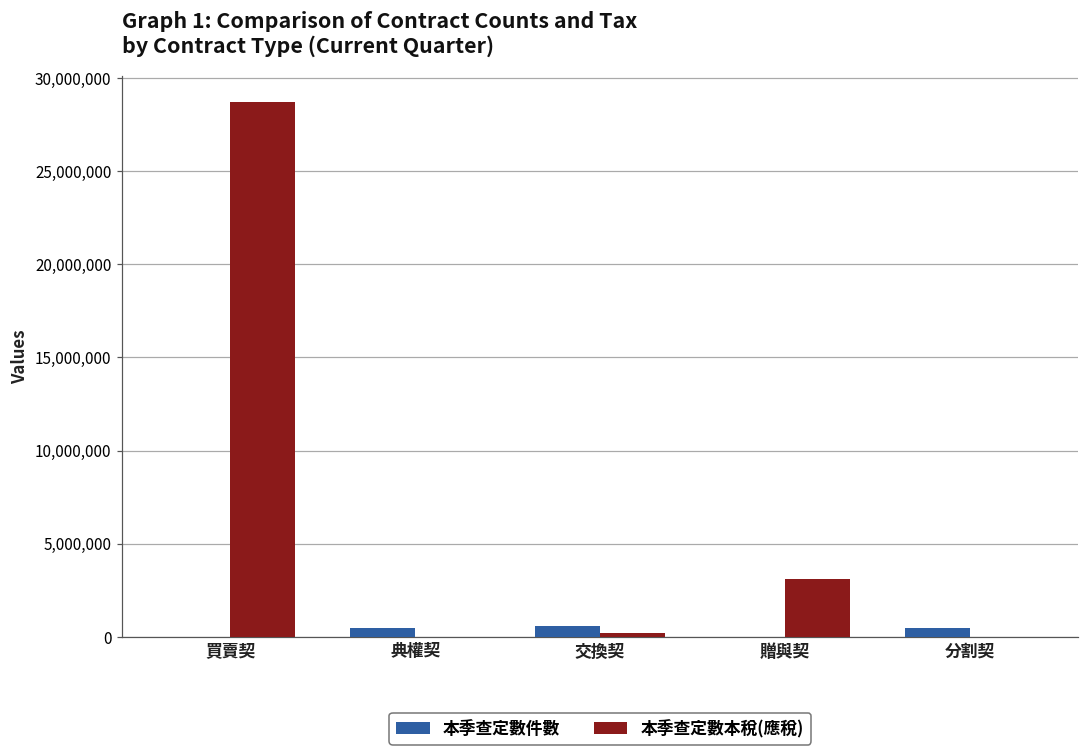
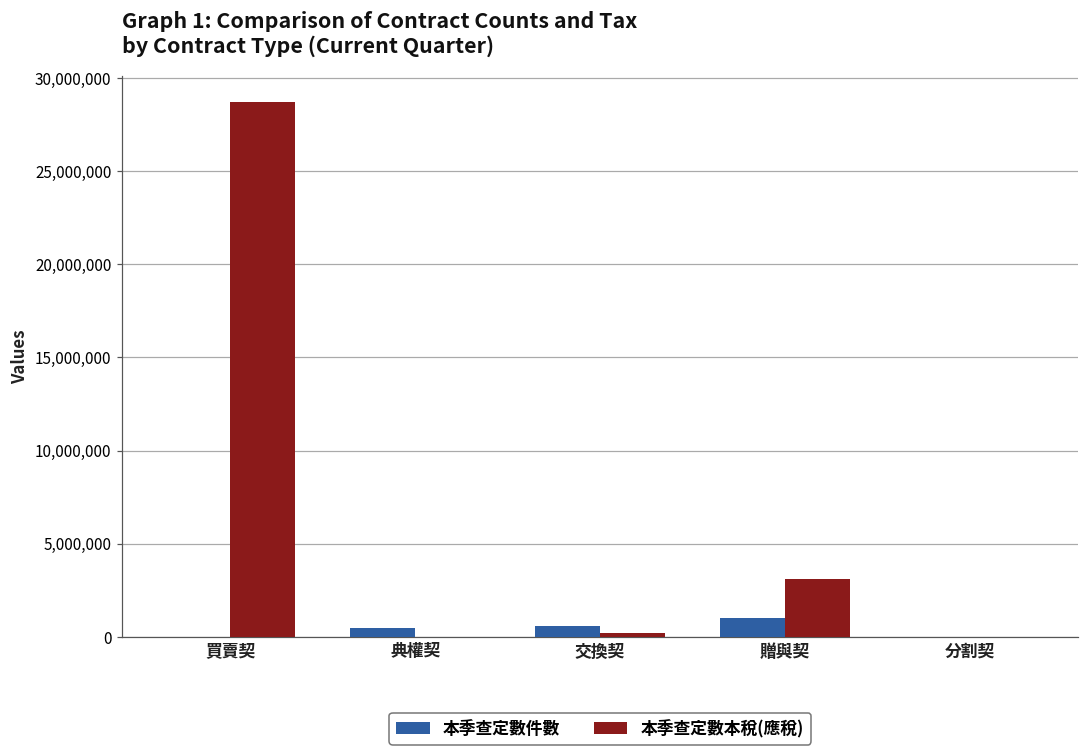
本季查定數件數, 贈與契: 0 -> 1,000,000
本季查定數件數, 分割契: 500,000 -> 0
